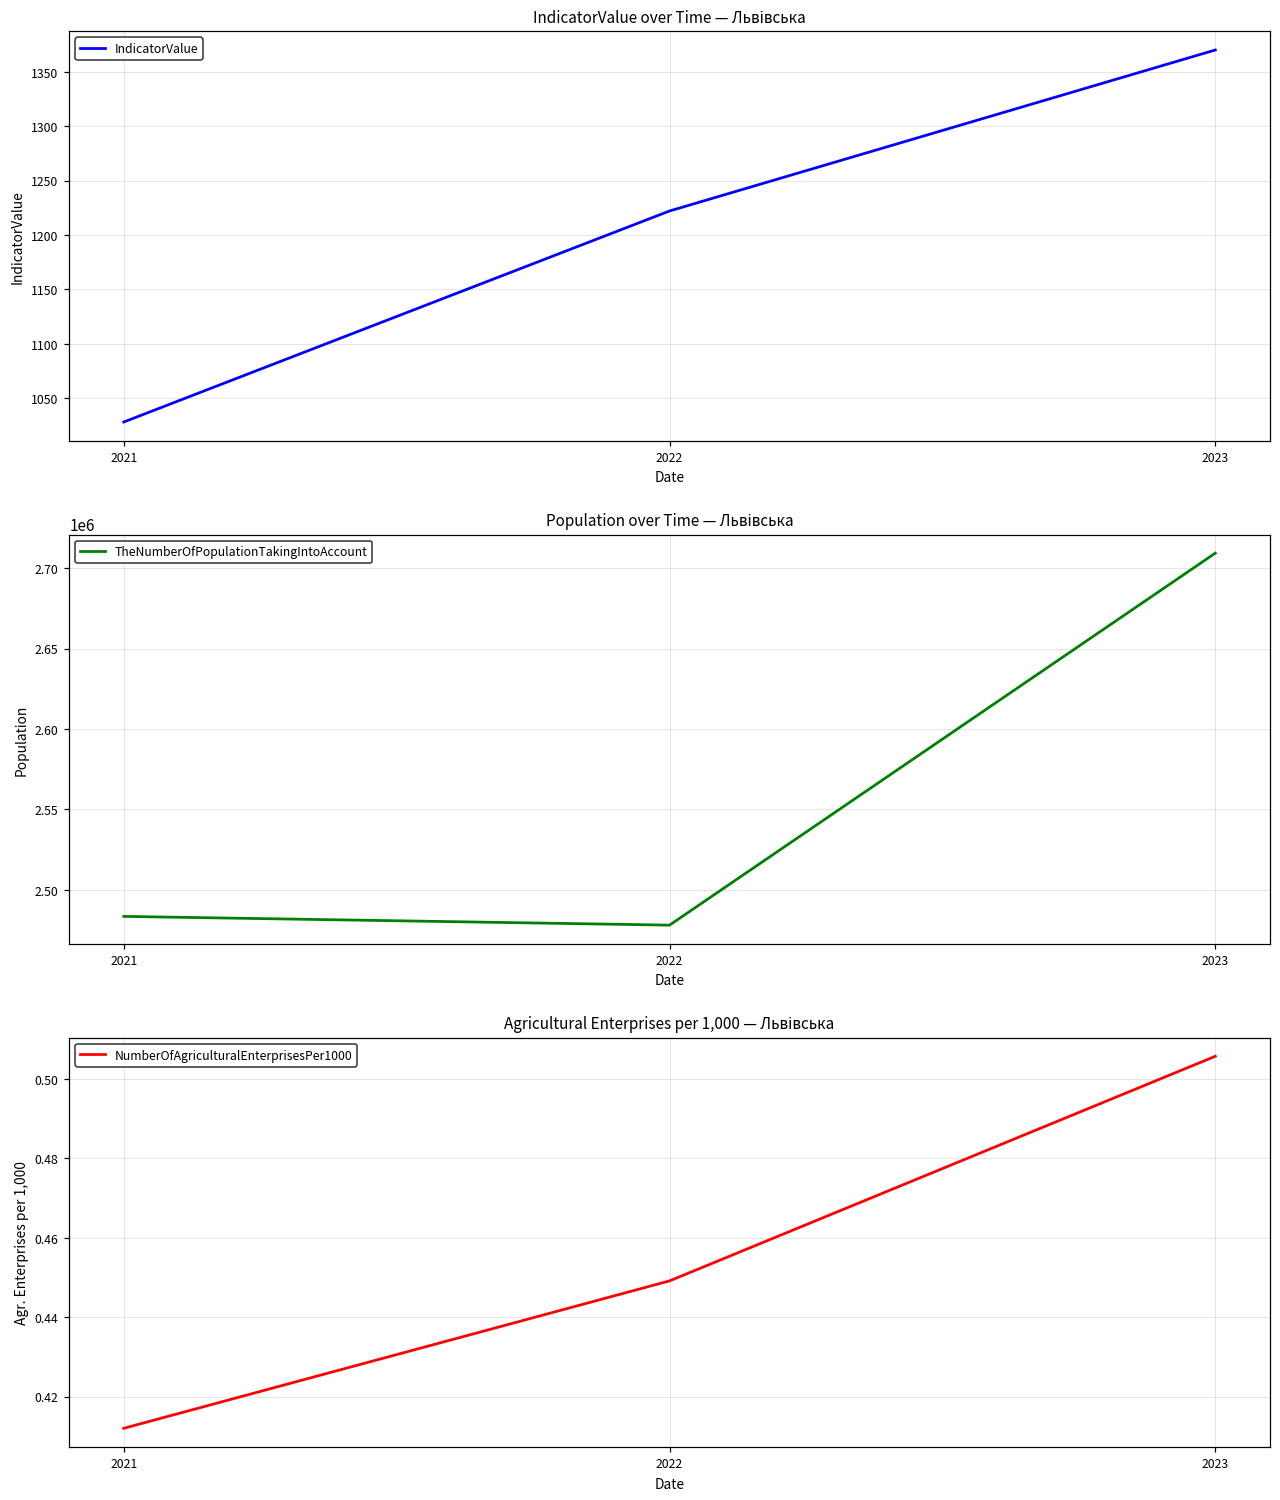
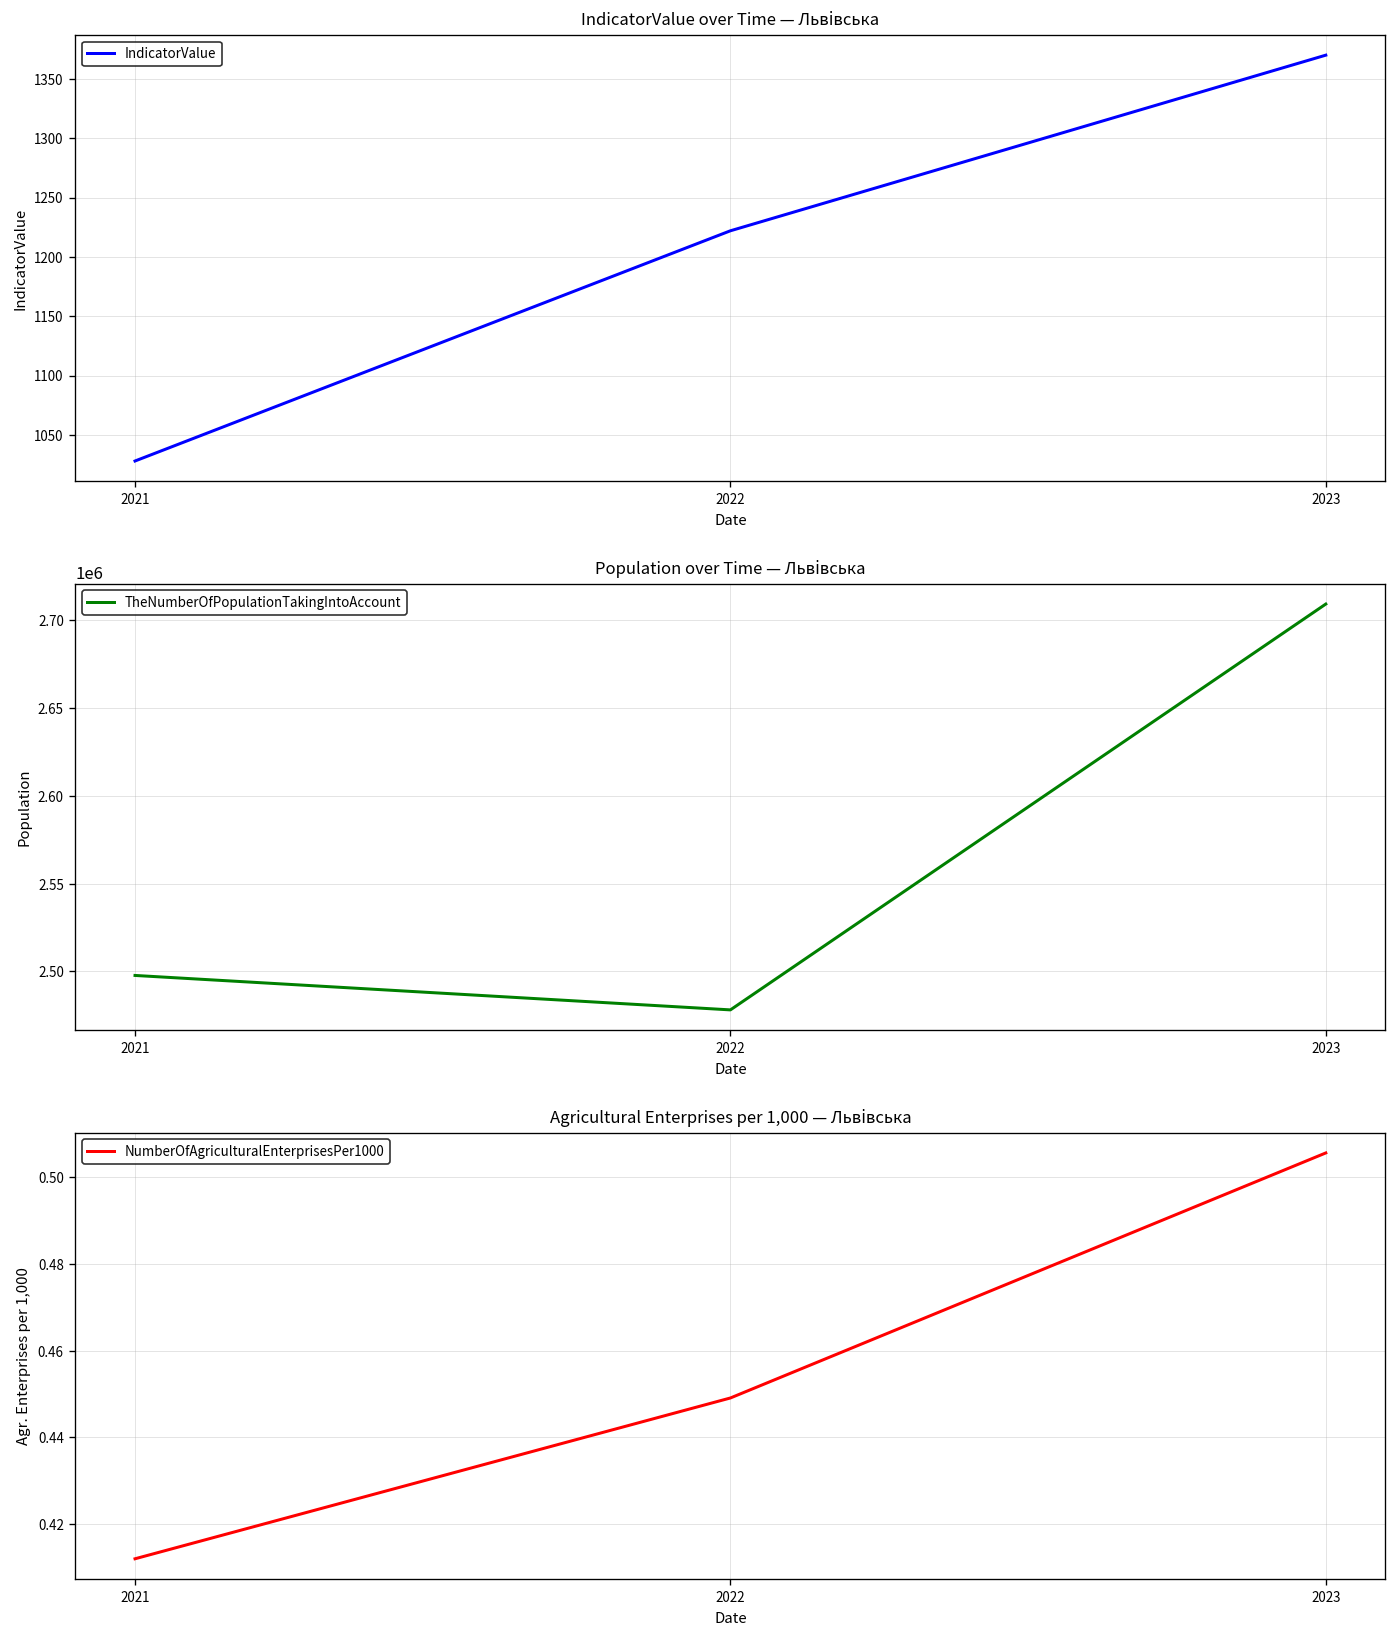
Population over Time — Львівська, 2021: 2484000 -> 2498000
